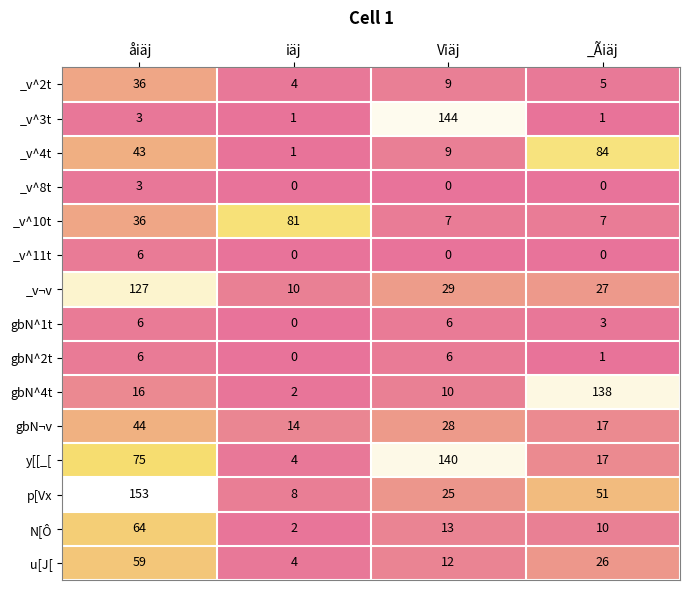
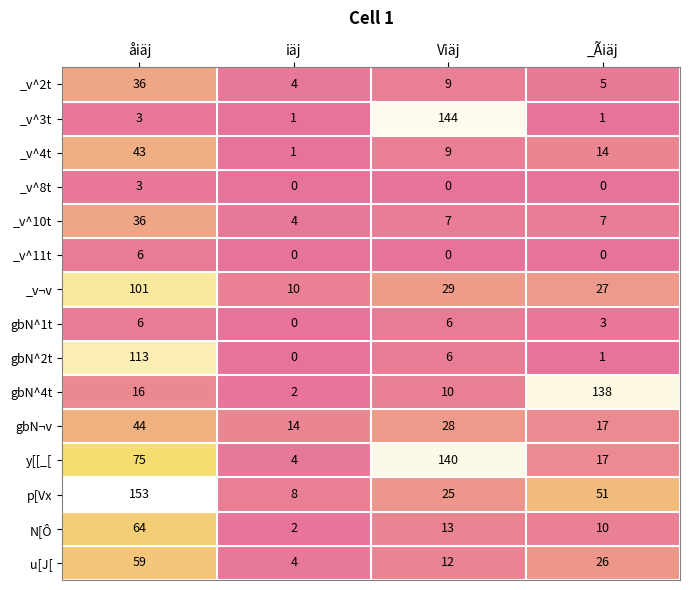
_v^4t, _Ãiäj: 84 -> 14
_v^10t, iäj: 81 -> 4
_v¬v, åiäj: 127 -> 101
gbN^2t, åiäj: 6 -> 113
